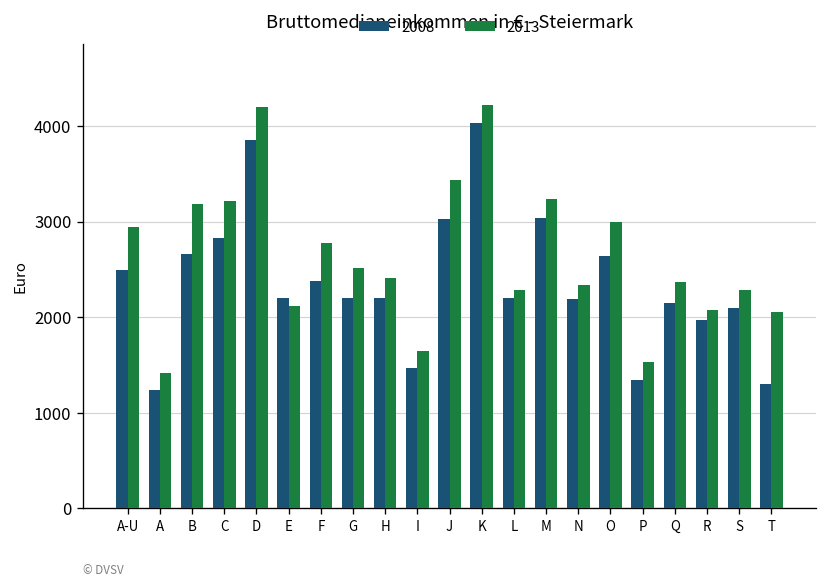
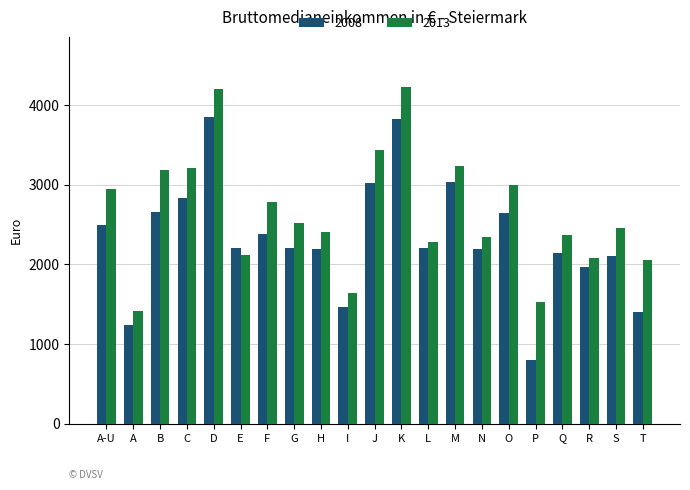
2008, K: 4000 -> 3800
2008, P: 1300 -> 800
2013, S: 2300 -> 2500
2008, T: 1300 -> 1400
